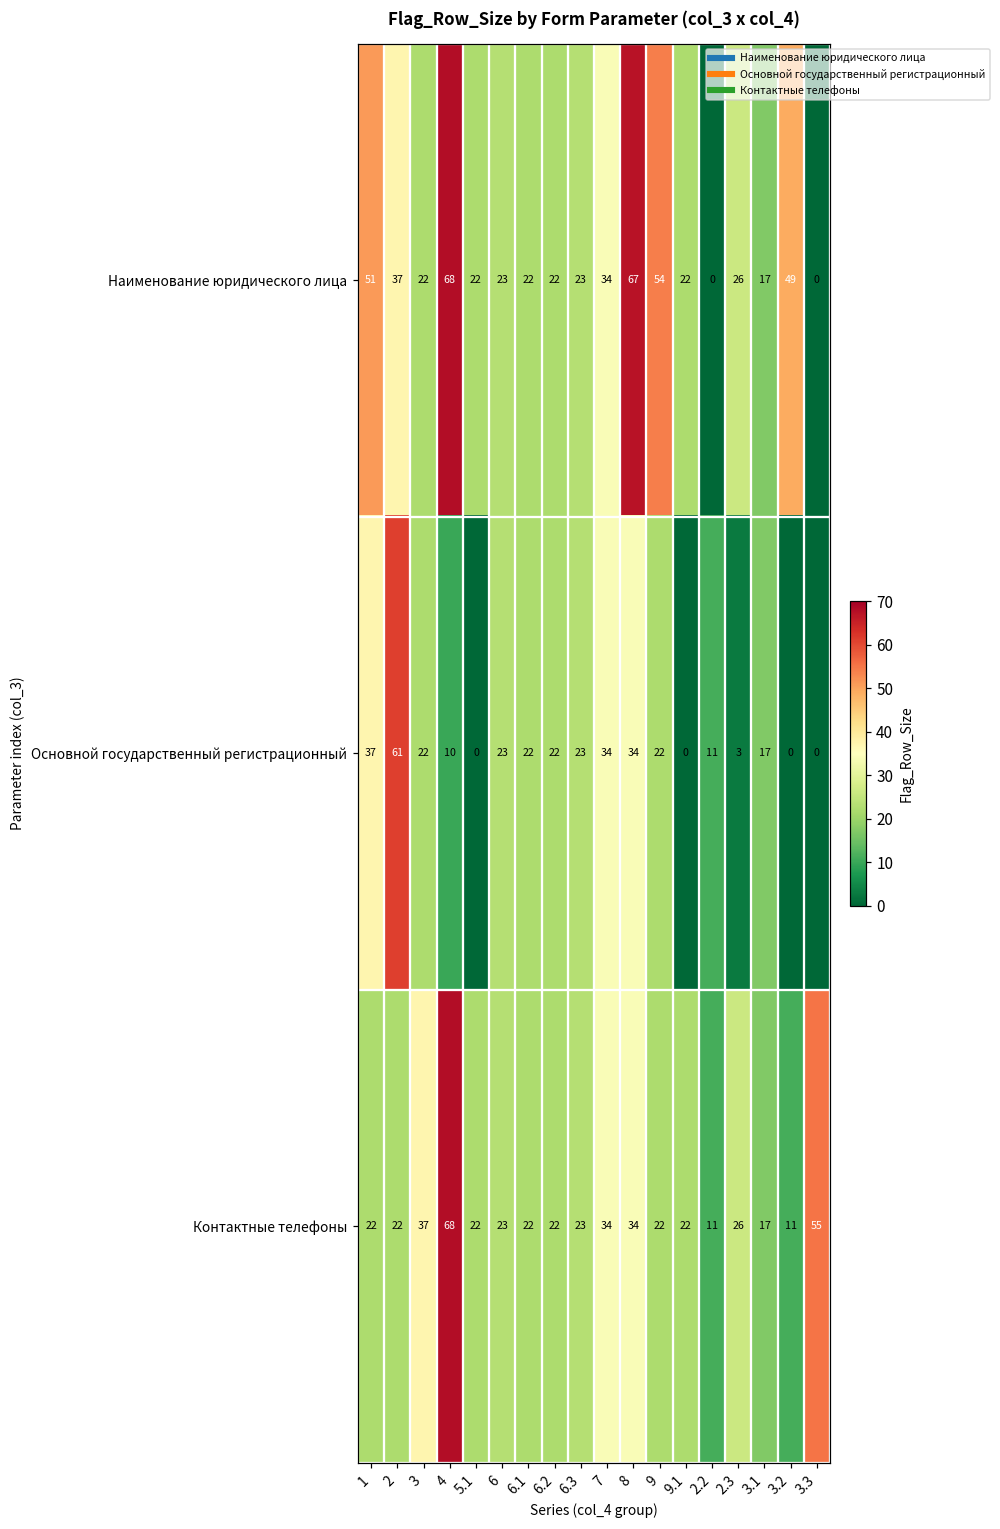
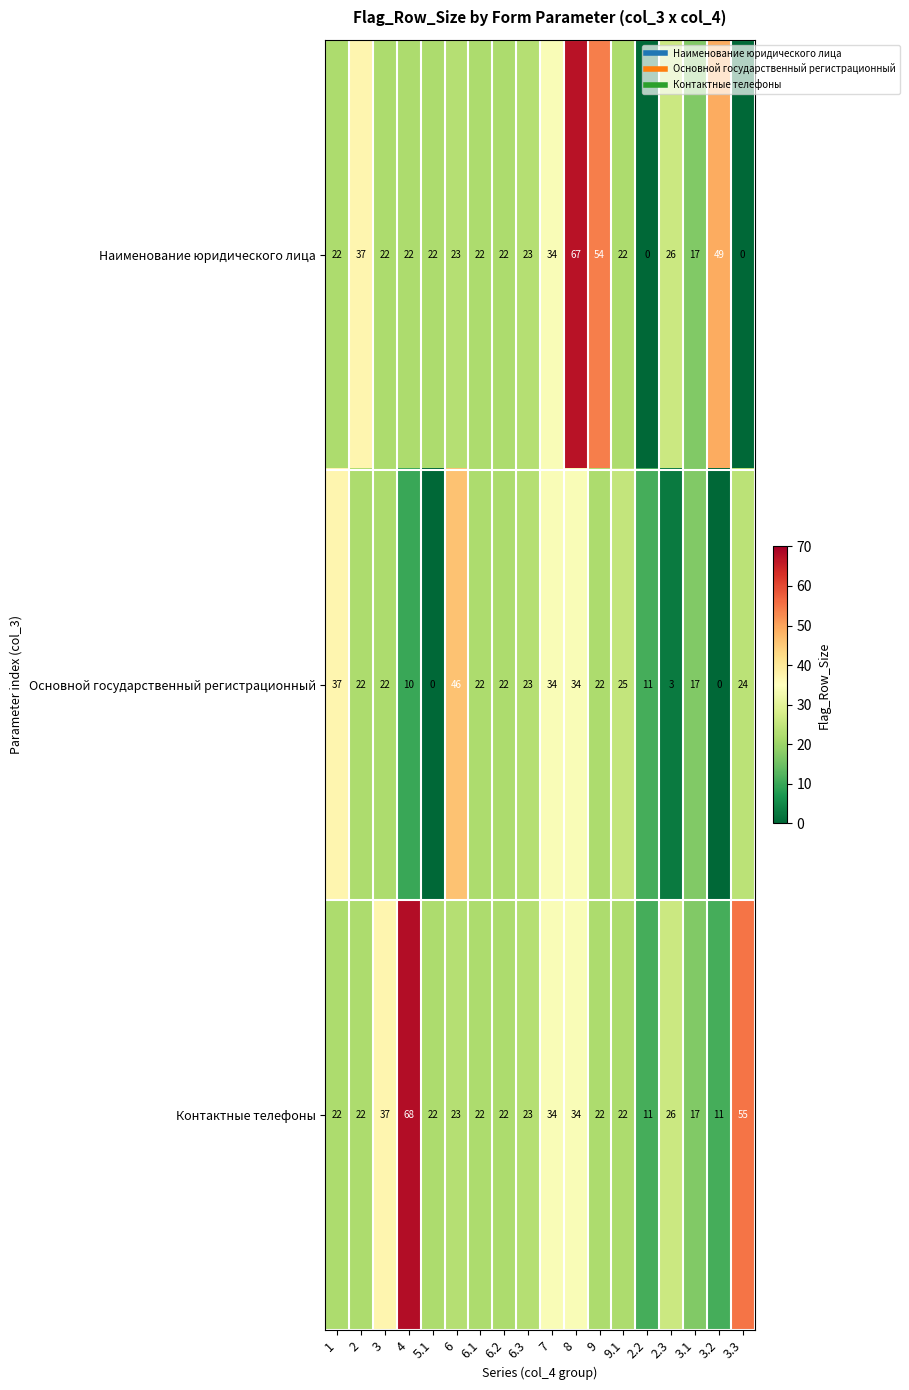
Наименование юридического лица, 1: 51 -> 22
Наименование юридического лица, 4: 68 -> 22
Основной государственный регистрационный, 2: 61 -> 22
Основной государственный регистрационный, 6: 23 -> 46
Основной государственный регистрационный, 9.1: 0 -> 25
Основной государственный регистрационный, 3.3: 0 -> 24
